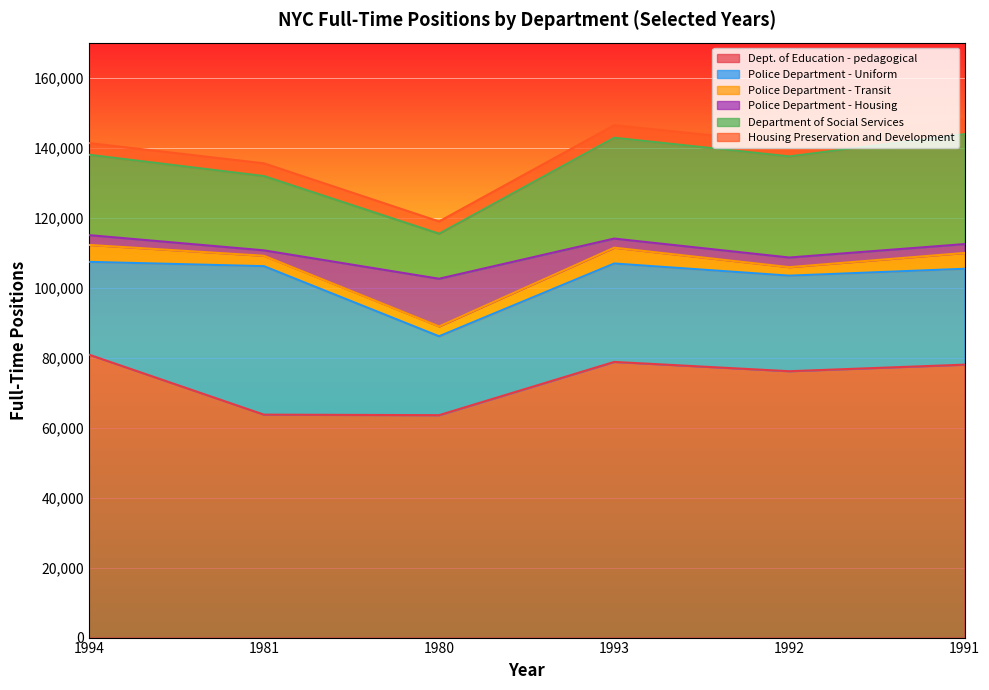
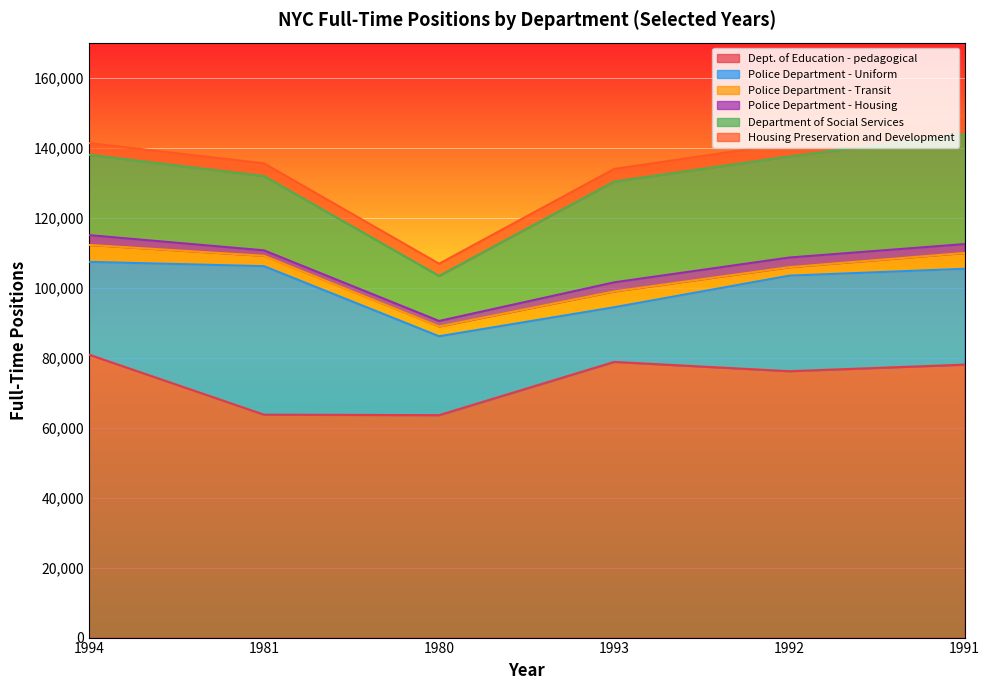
Police Department - Housing, 1980: 14,000 -> 2,000
Police Department - Uniform, 1993: 28,000 -> 16,000
